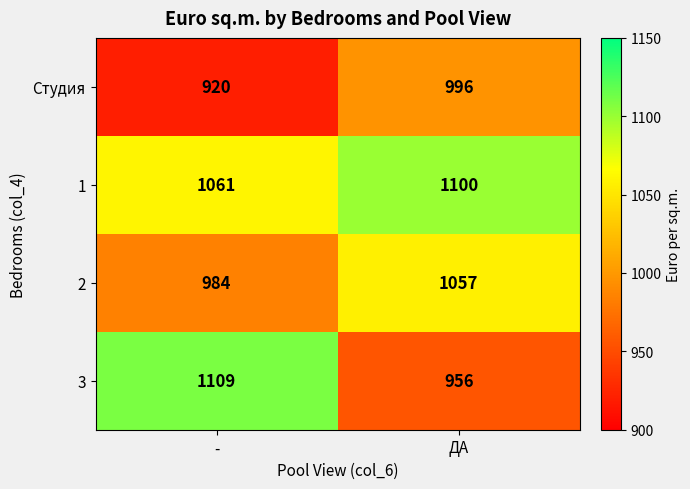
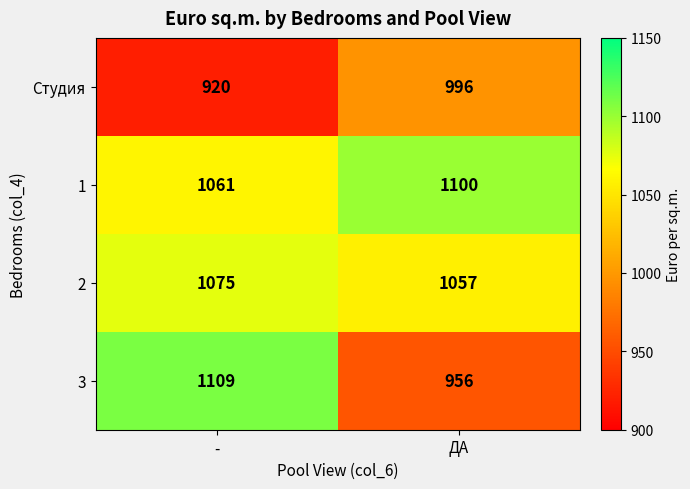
2, -: 984 -> 1075
